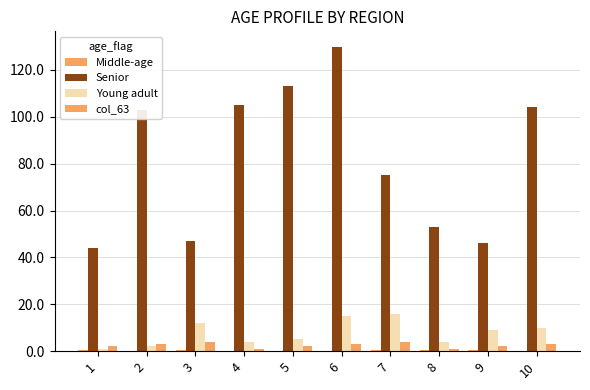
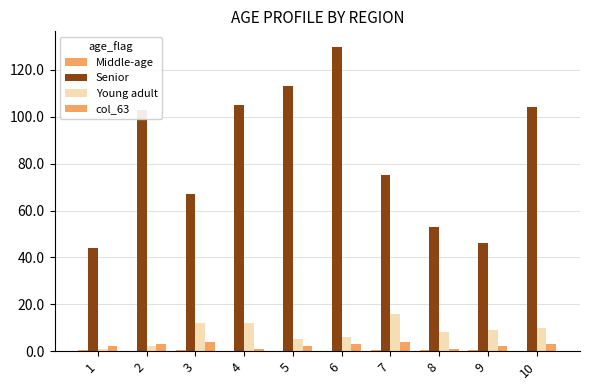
Senior, 3: 47 -> 67
Young adult, 4: 4 -> 12
Young adult, 6: 15 -> 6
Young adult, 8: 4 -> 8
